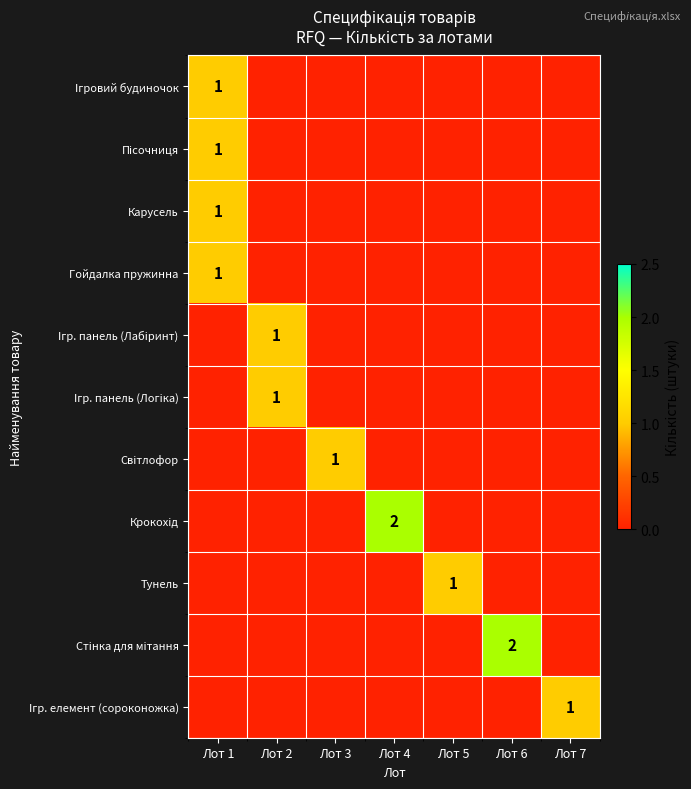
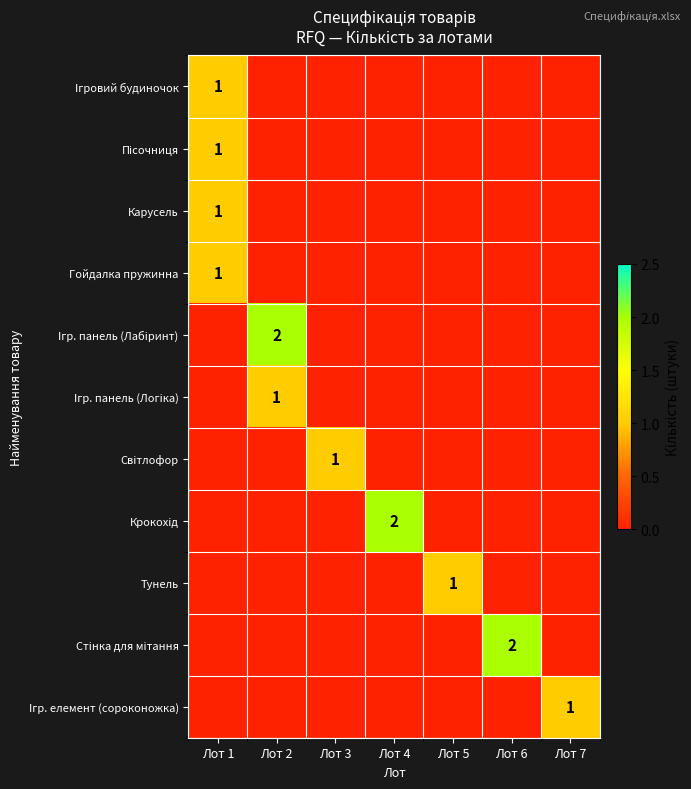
Ігр. панель (Лабіринт), Лот 2: 1 -> 2
